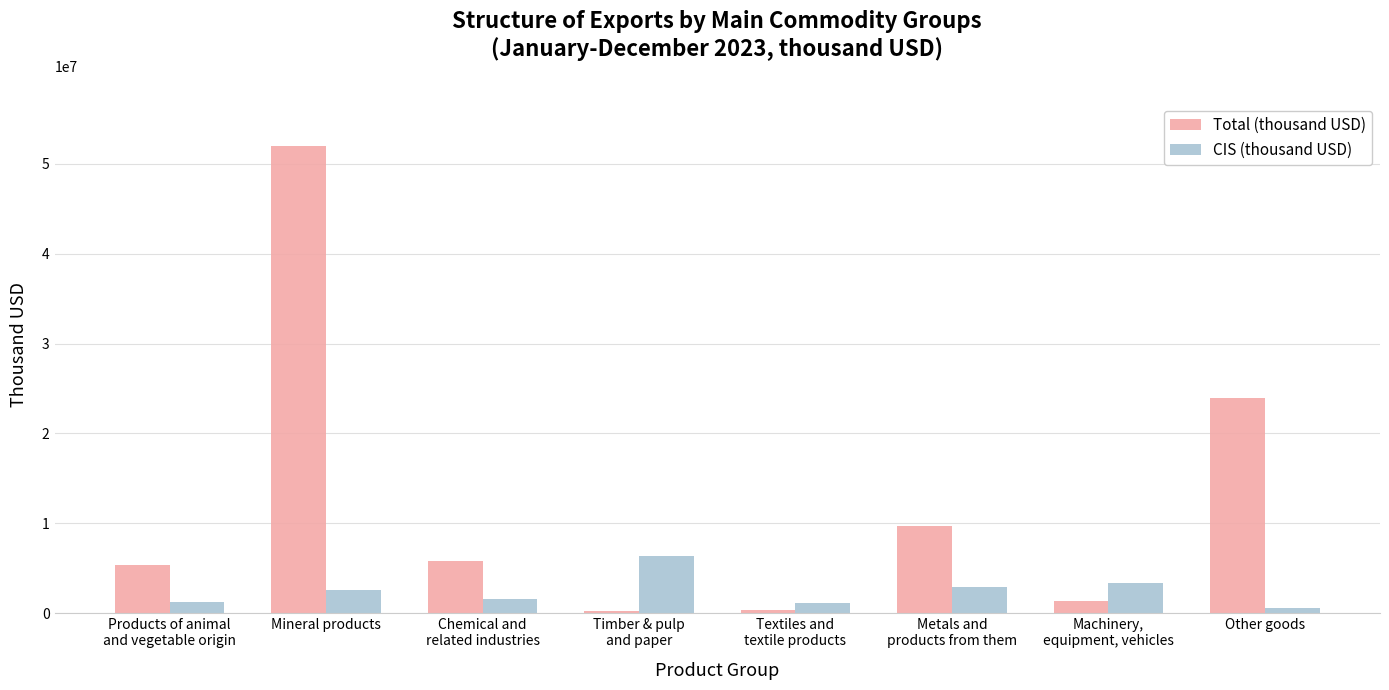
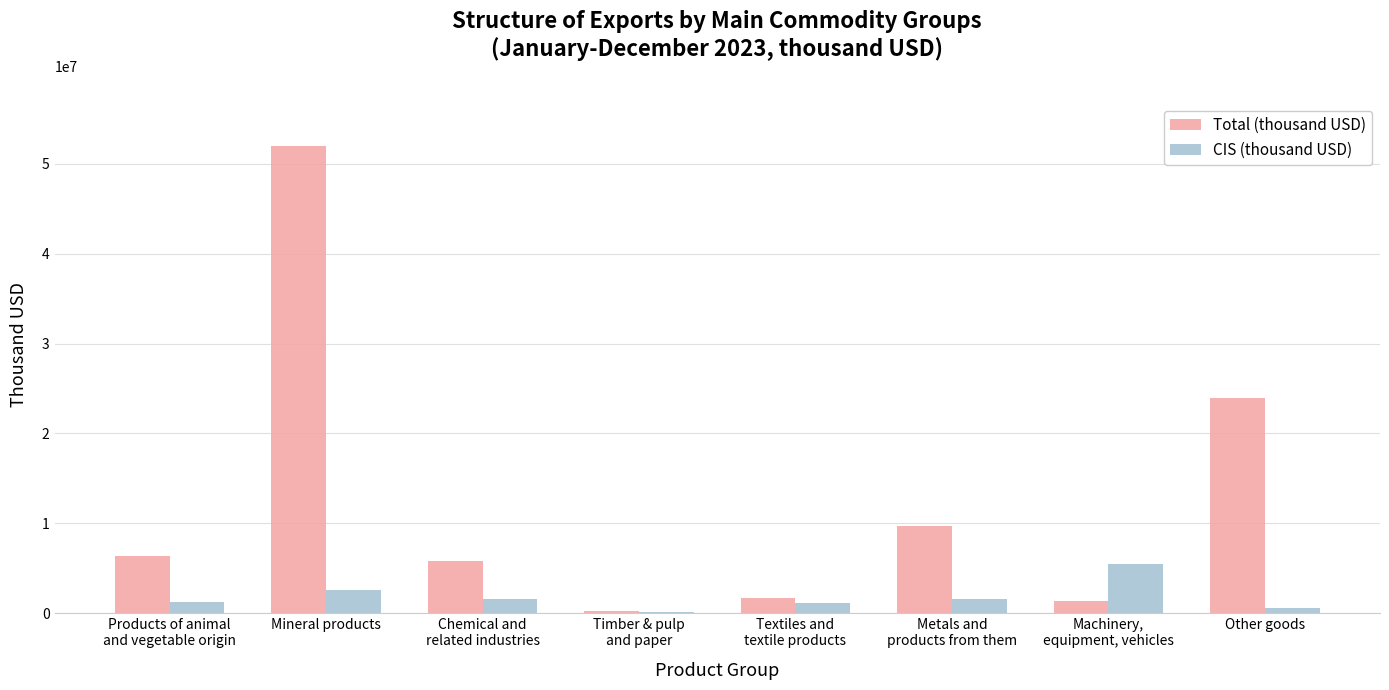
Total (thousand USD), Products of animal and vegetable origin: 5000000 -> 6000000
CIS (thousand USD), Timber & pulp and paper: 6000000 -> 0
Total (thousand USD), Textiles and textile products: 0 -> 2000000
CIS (thousand USD), Metals and products from them: 3000000 -> 2000000
CIS (thousand USD), Machinery, equipment, vehicles: 3000000 -> 5000000
